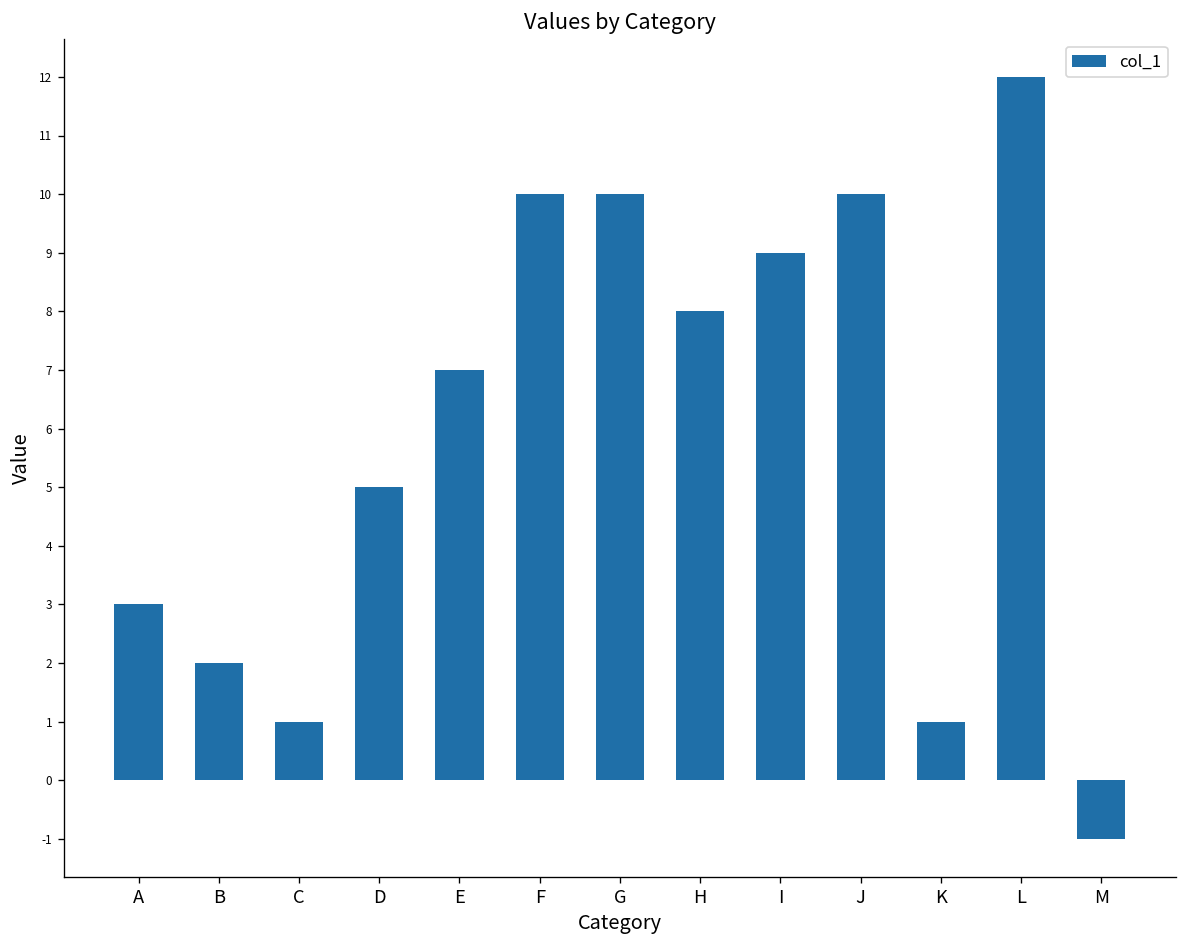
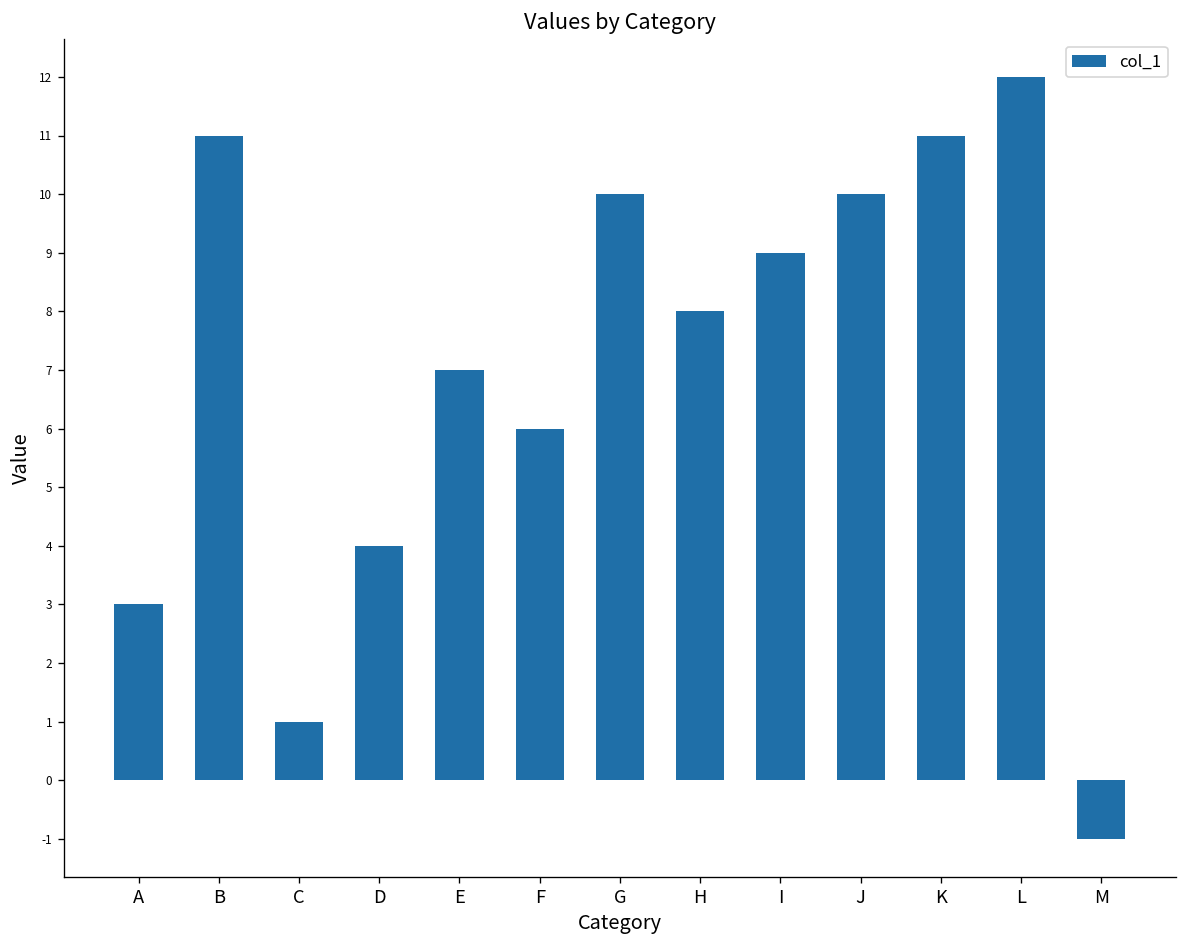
B: 2 -> 11
D: 5 -> 4
F: 10 -> 6
K: 1 -> 11
